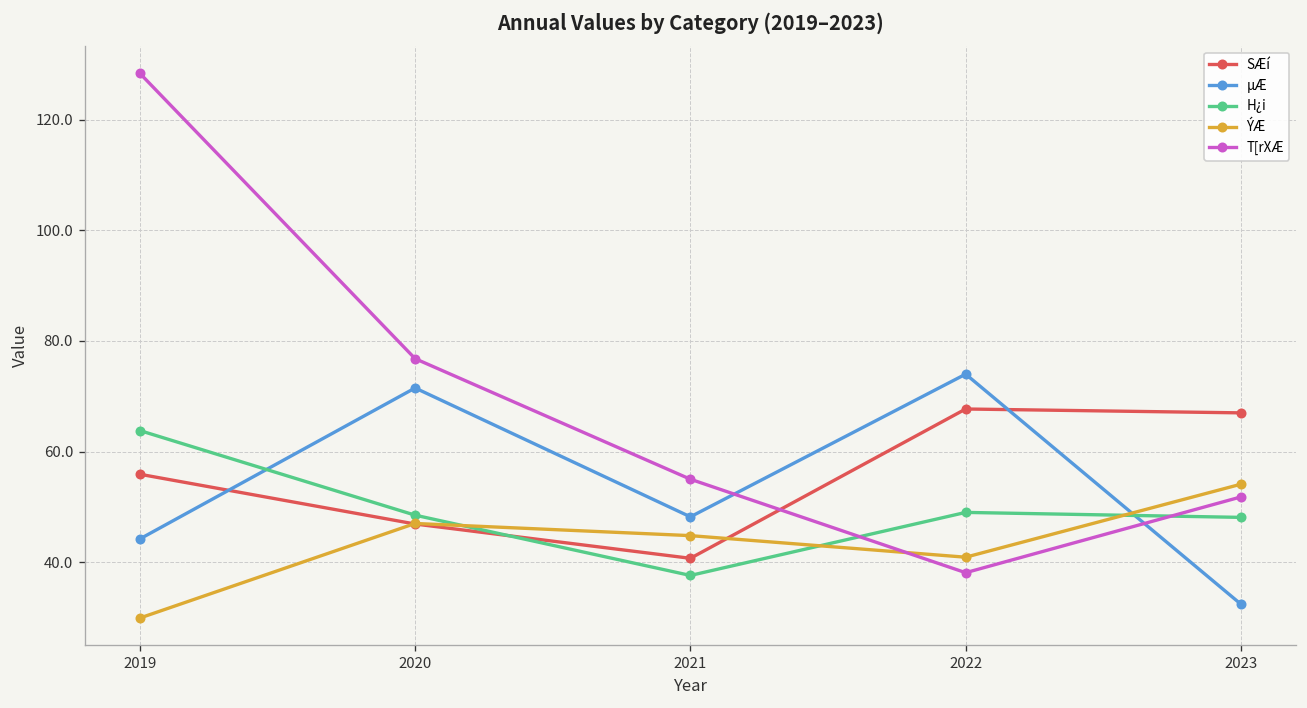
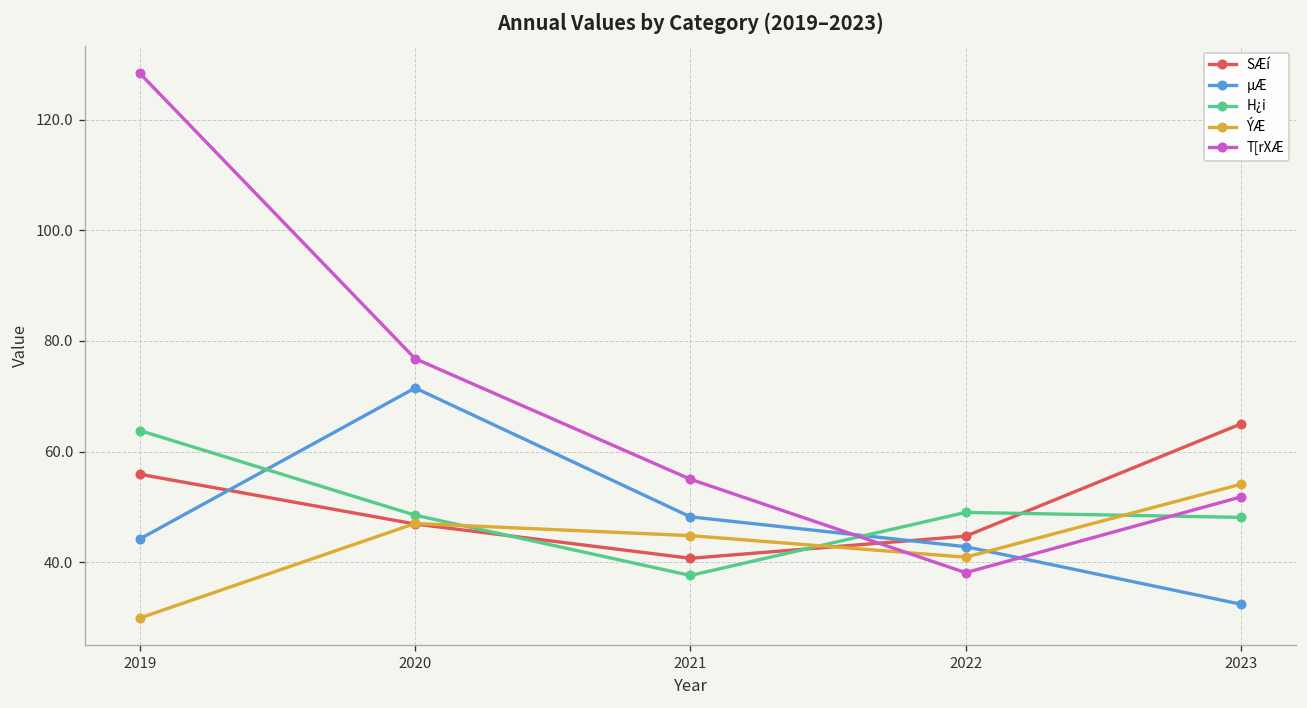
SÆí, 2022: 68 -> 45
µÆ, 2022: 74 -> 43
SÆí, 2023: 67 -> 65
